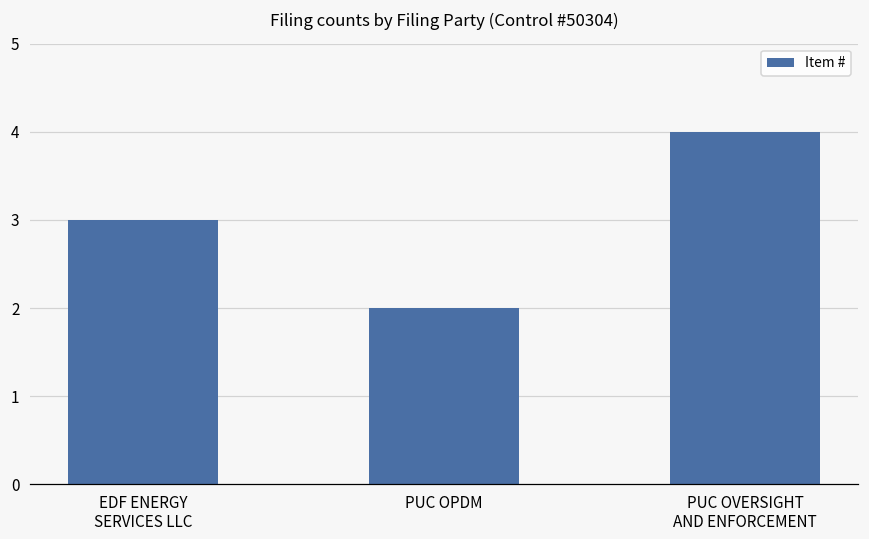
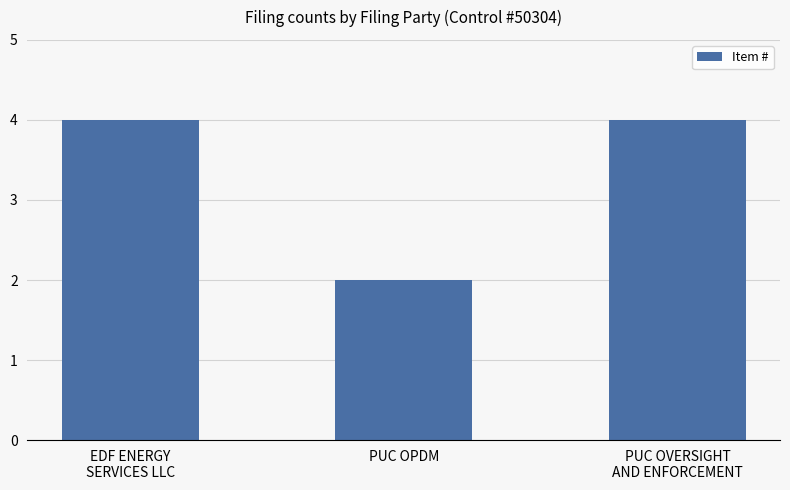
EDF ENERGY SERVICES LLC: 3 -> 4
